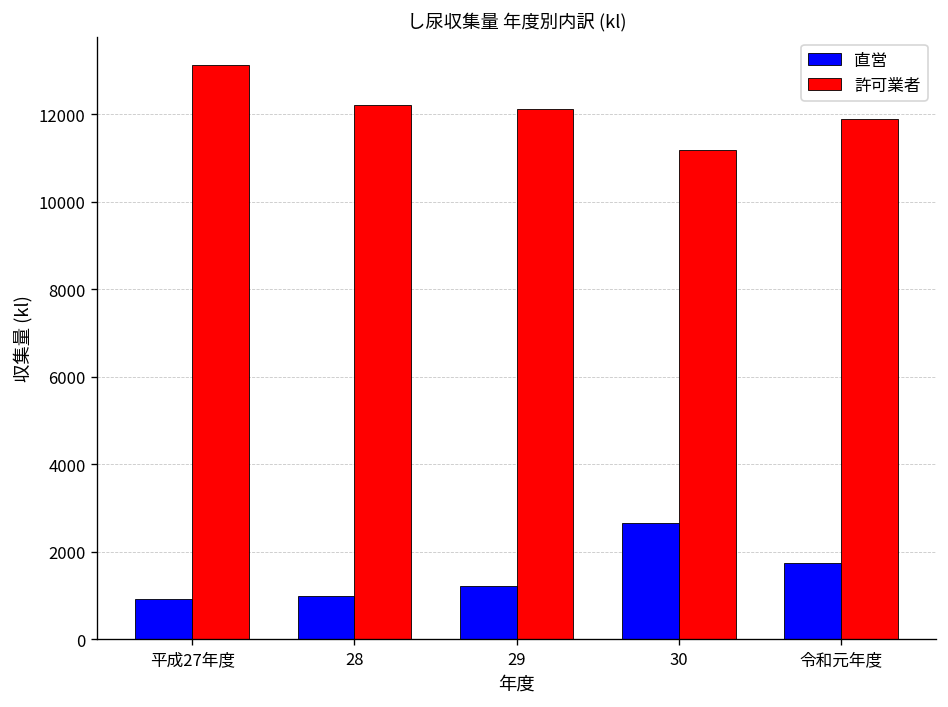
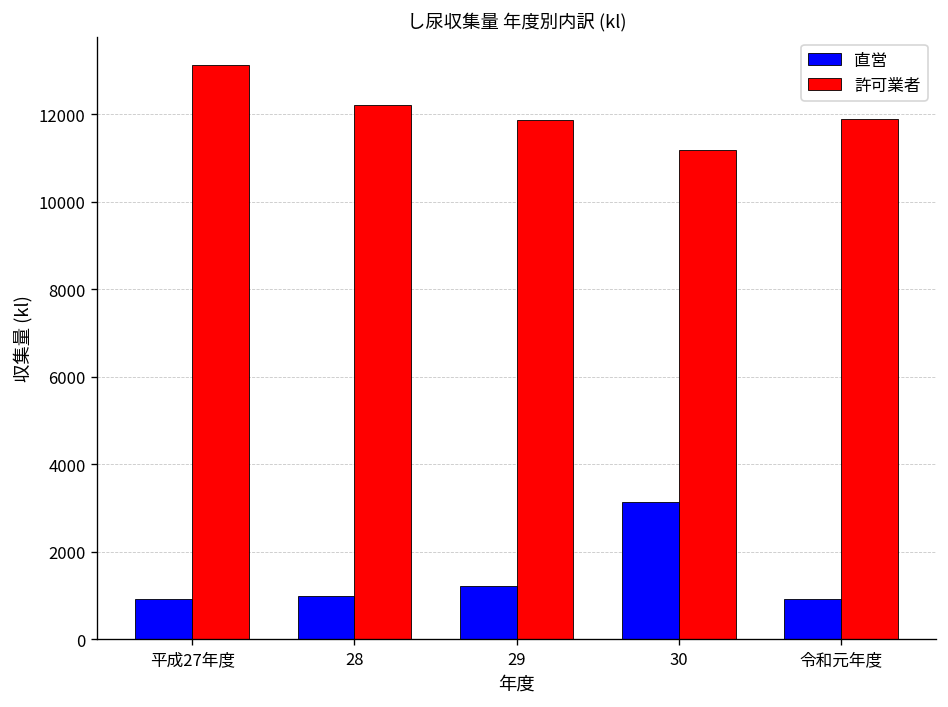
許可業者, 29: 12100 -> 11900
直営, 30: 2700 -> 3200
直営, 令和元年度: 1700 -> 900
